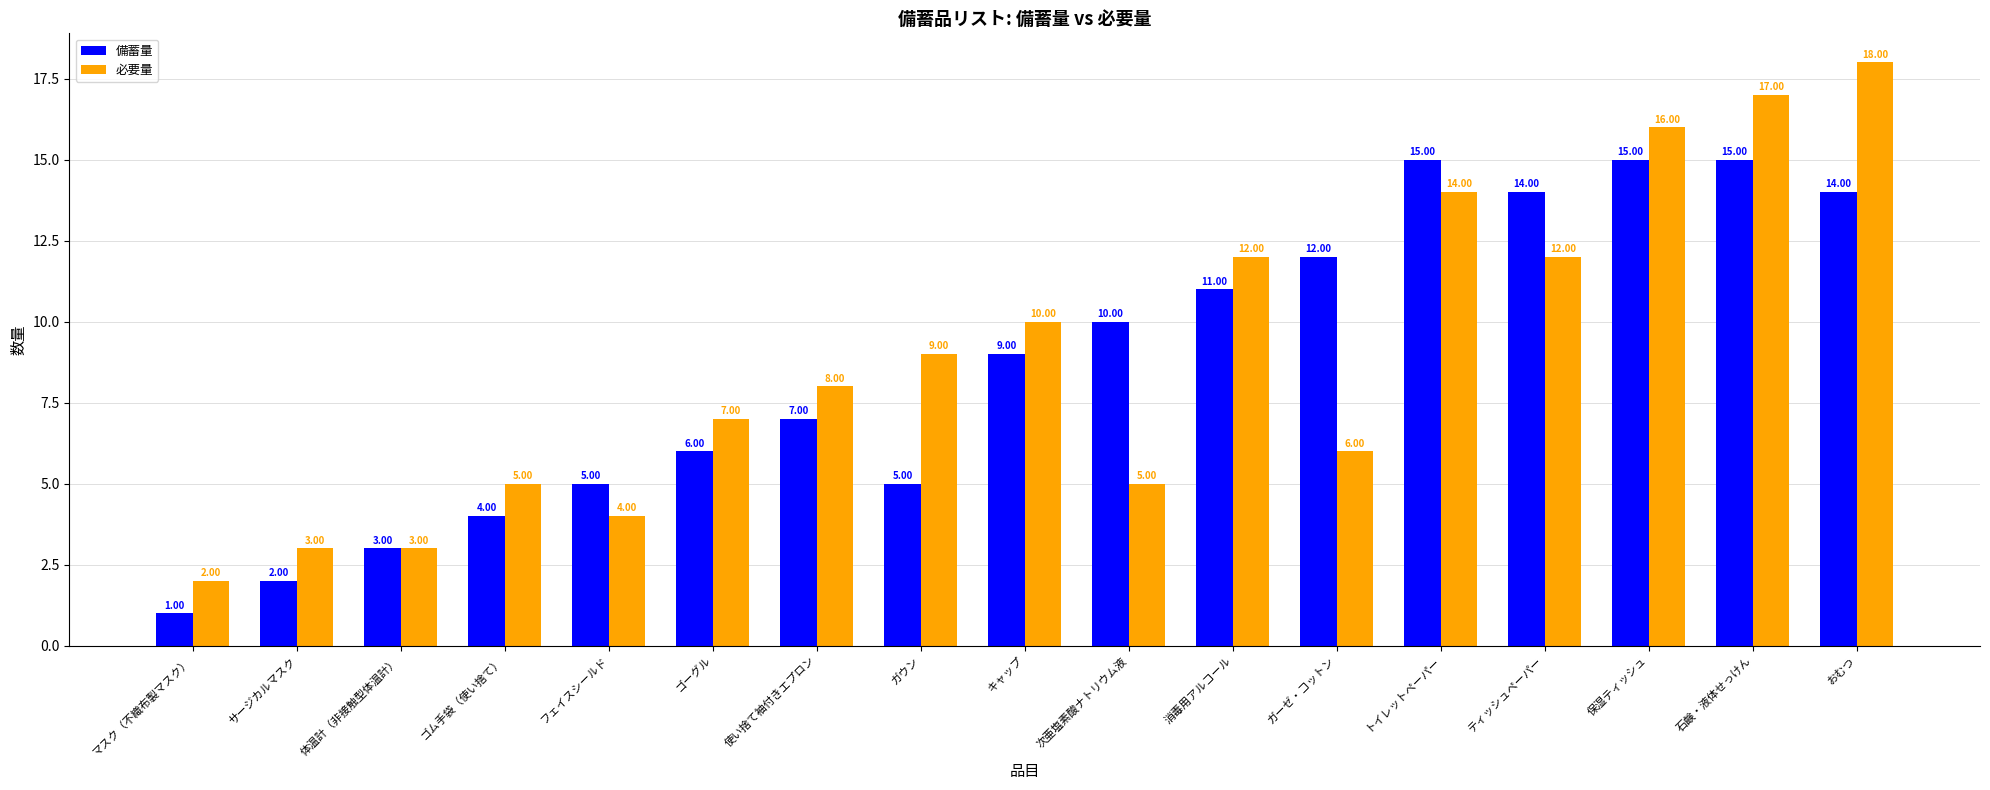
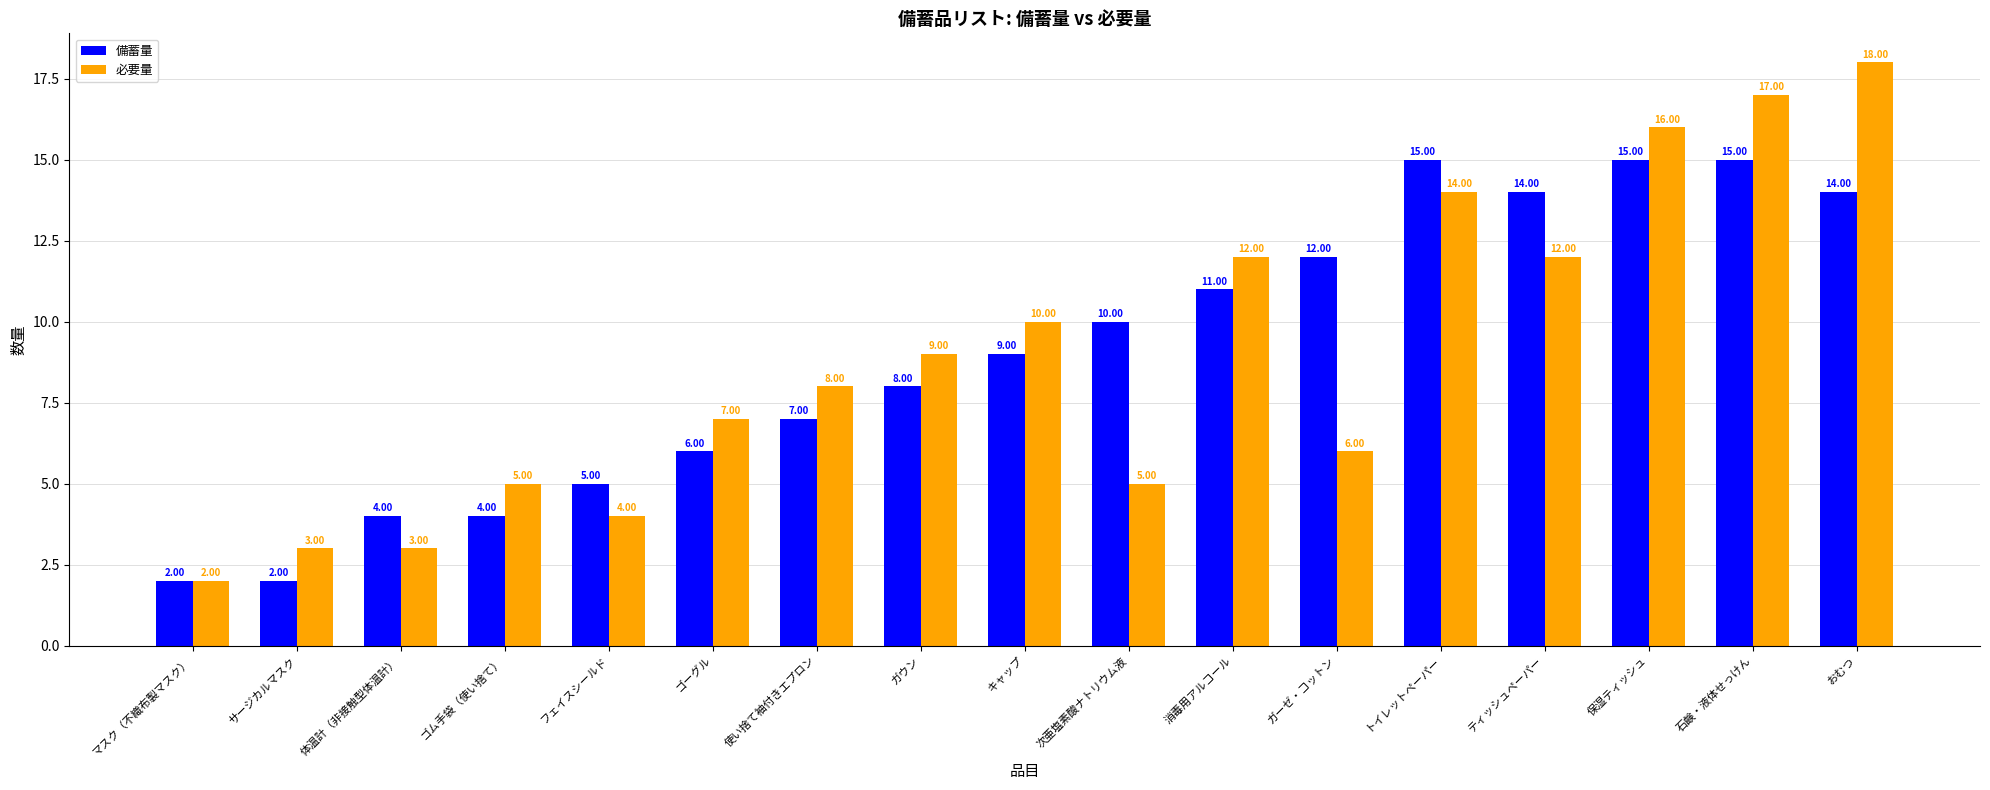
備蓄量, マスク（不織布製マスク）: 1.00 -> 2.00
備蓄量, 体温計（非接触型体温計）: 3.00 -> 4.00
備蓄量, ガウン: 5.00 -> 8.00
